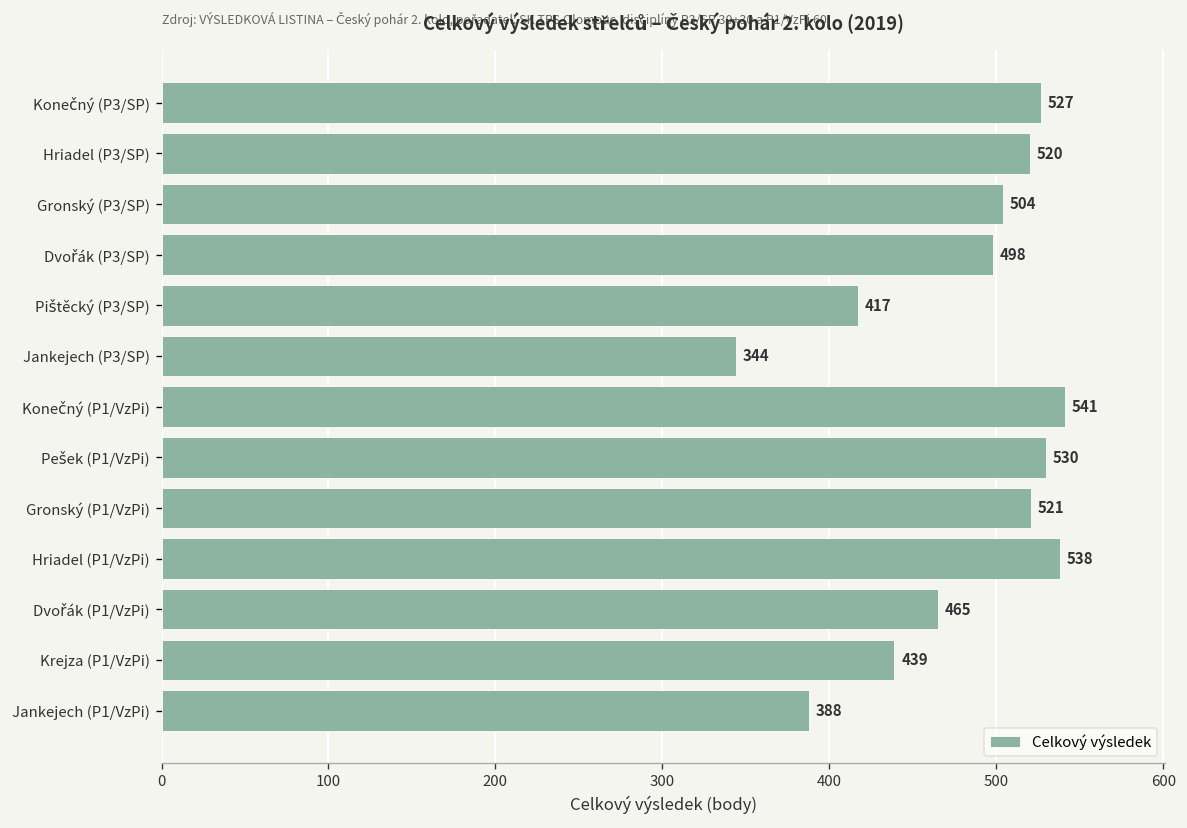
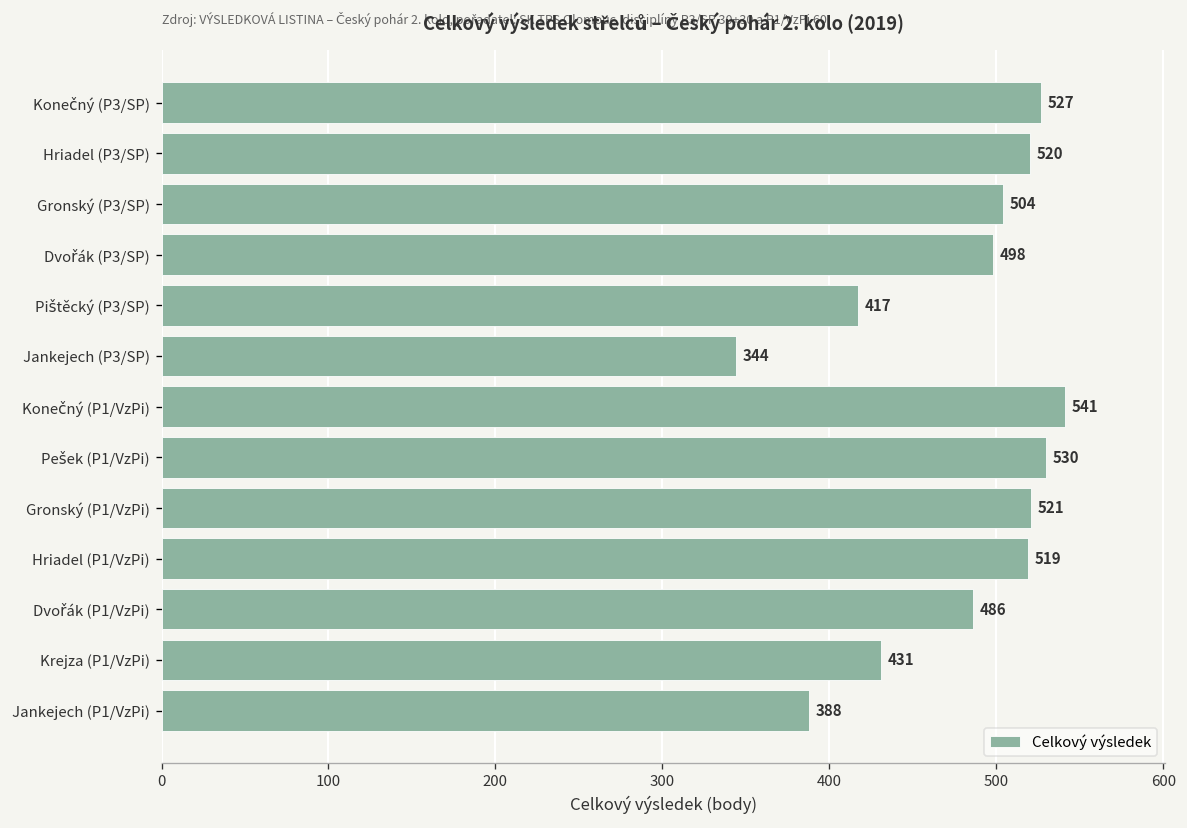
Hriadel (P1/VzPi): 538 -> 519
Dvořák (P1/VzPi): 465 -> 486
Krejza (P1/VzPi): 439 -> 431
